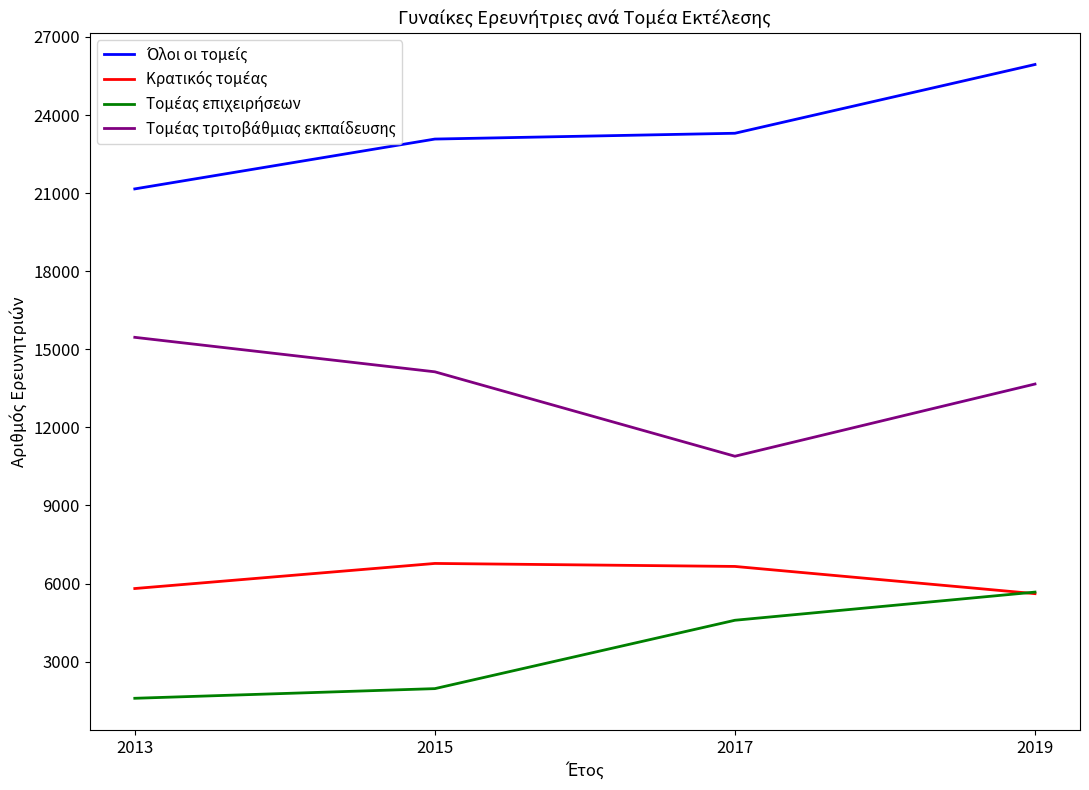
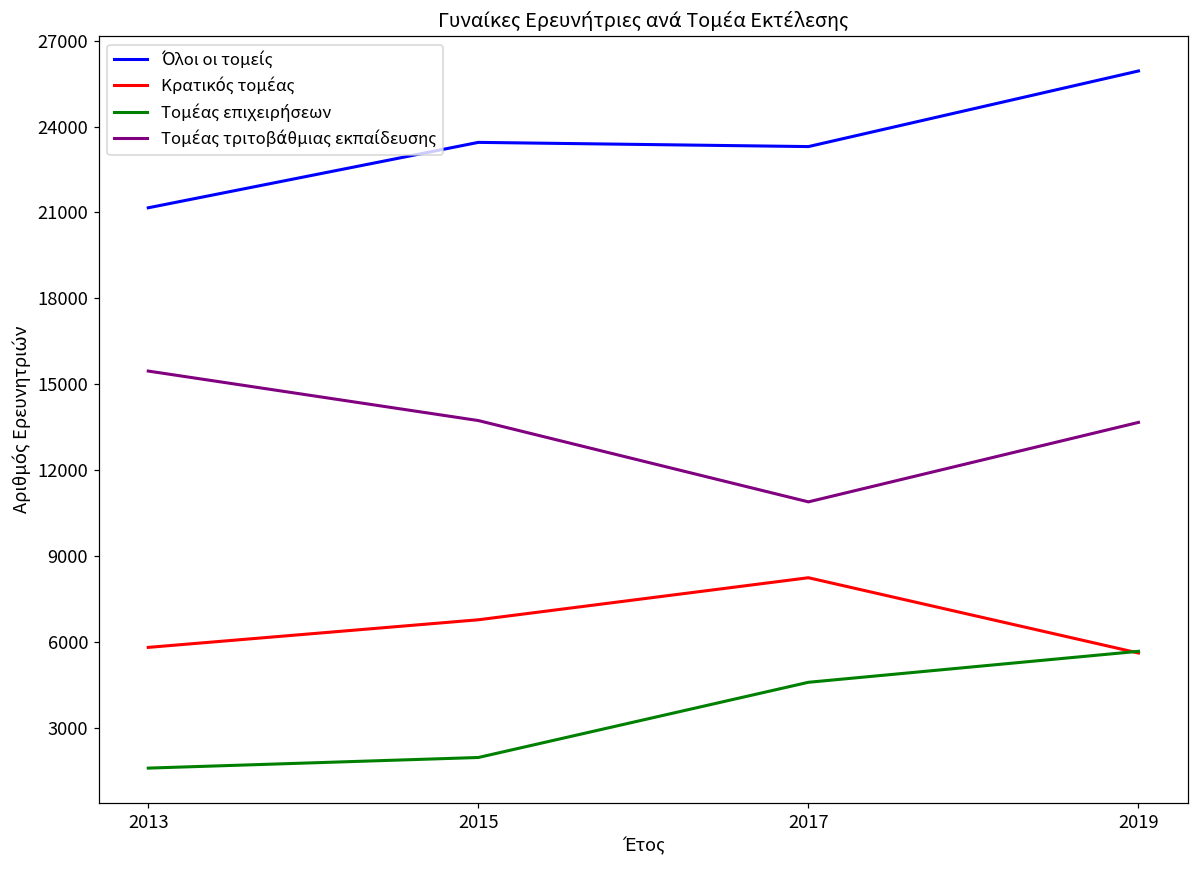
Όλοι οι τομείς, 2015: 23100 -> 23400
Τομέας τριτοβάθμιας εκπαίδευσης, 2015: 14100 -> 13700
Κρατικός τομέας, 2017: 6700 -> 8200
